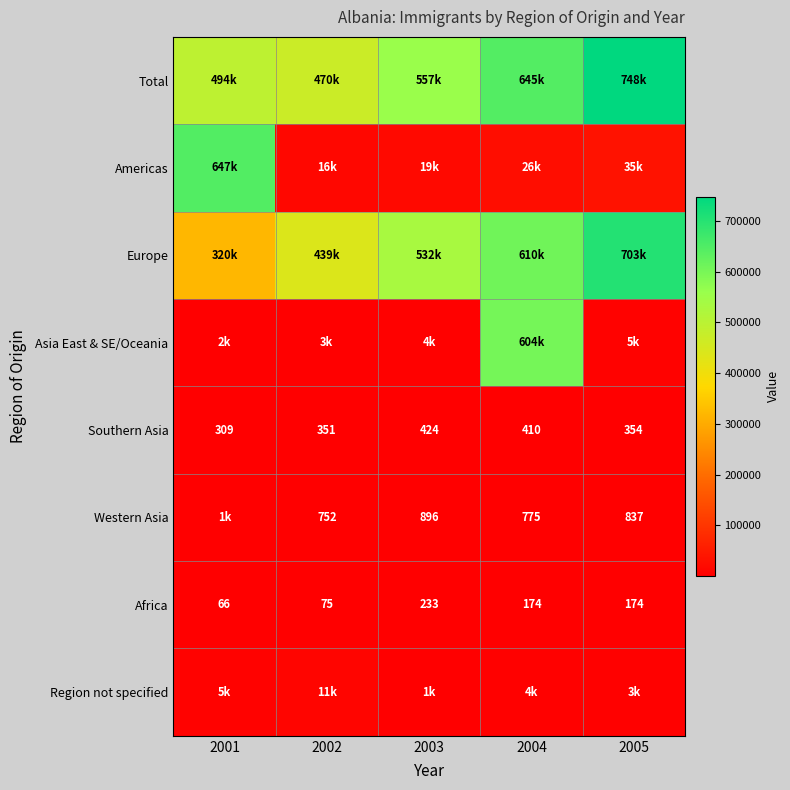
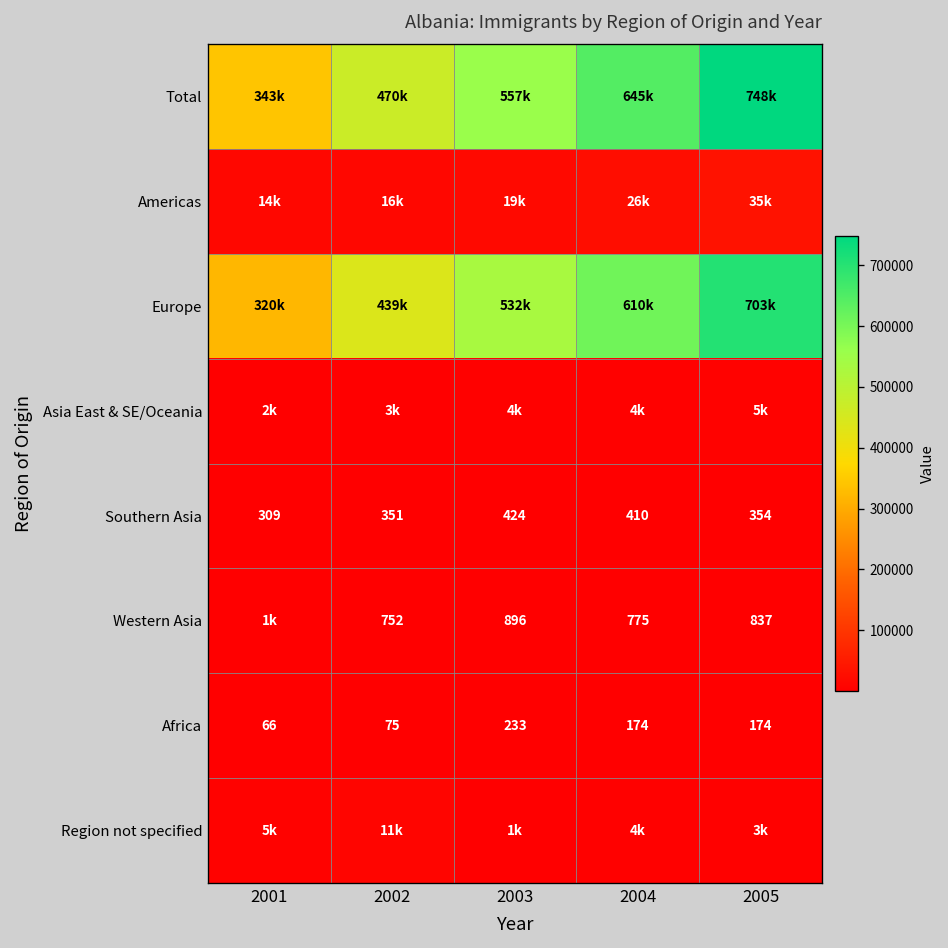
Total, 2001: 494k -> 343k
Americas, 2001: 647k -> 14k
Asia East & SE/Oceania, 2004: 604k -> 4k
